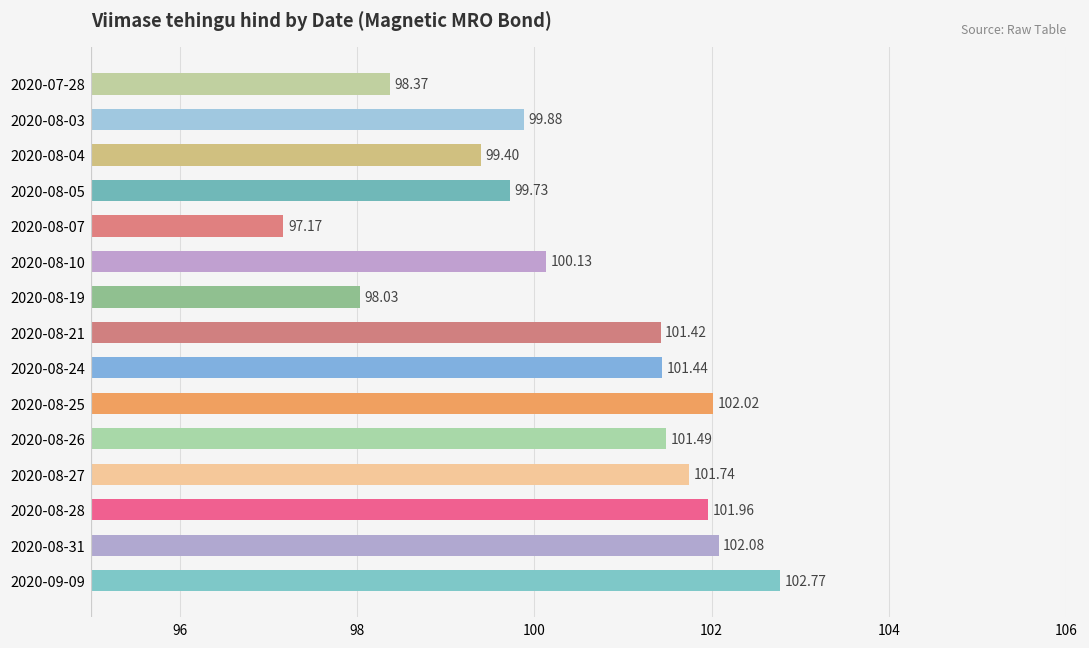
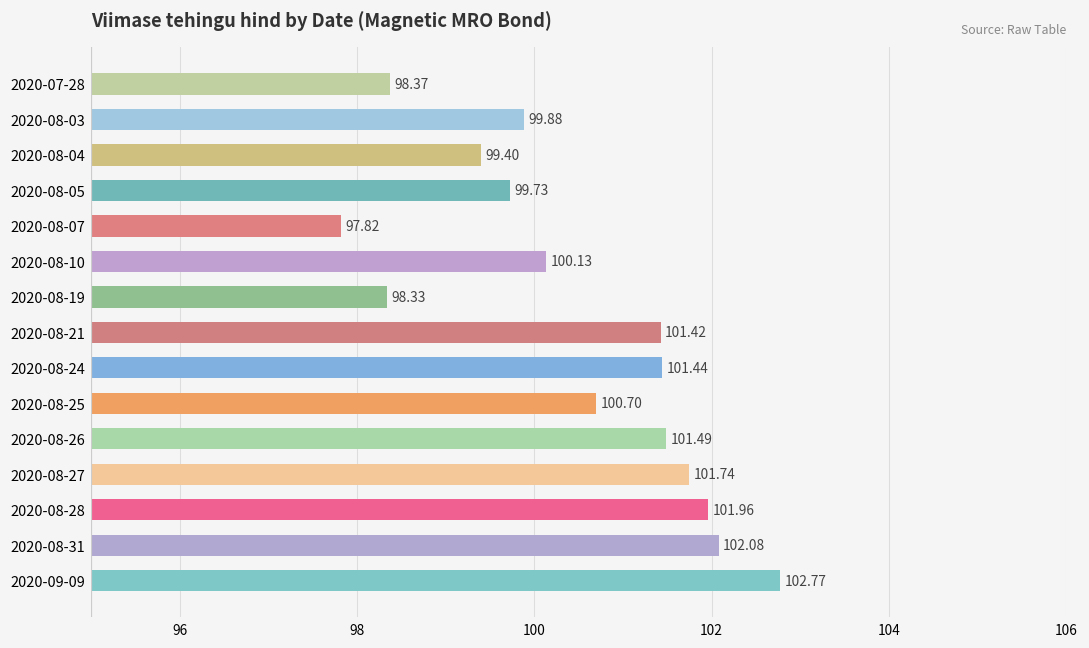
2020-08-07: 97.17 -> 97.82
2020-08-19: 98.03 -> 98.33
2020-08-25: 102.02 -> 100.70
